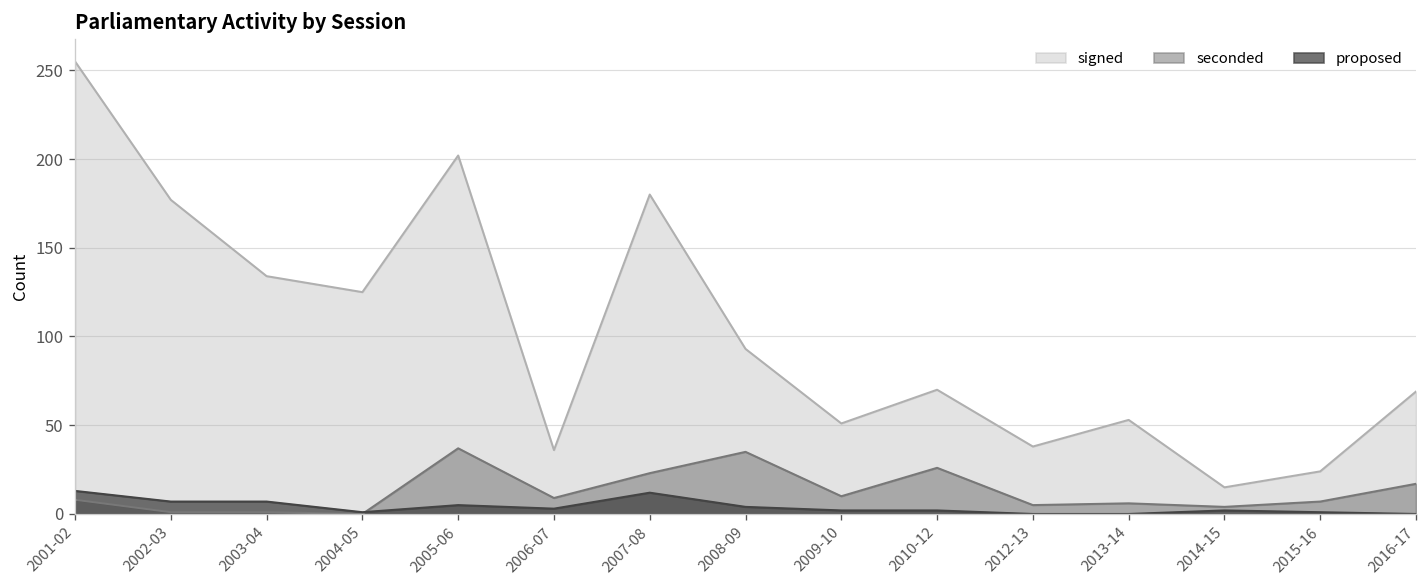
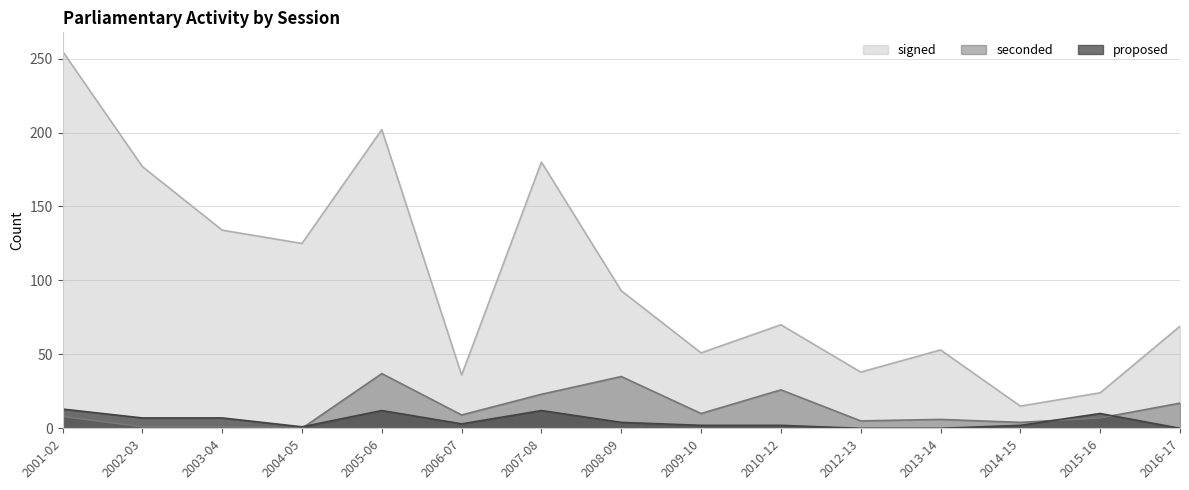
proposed, 2005-06: 5 -> 12
proposed, 2015-16: 1 -> 10
